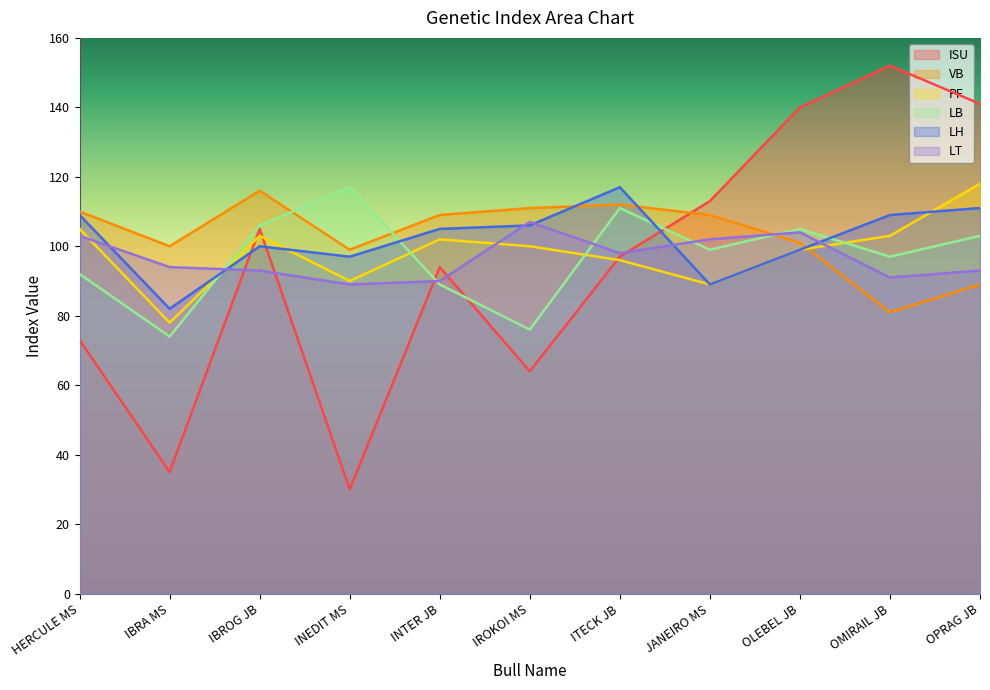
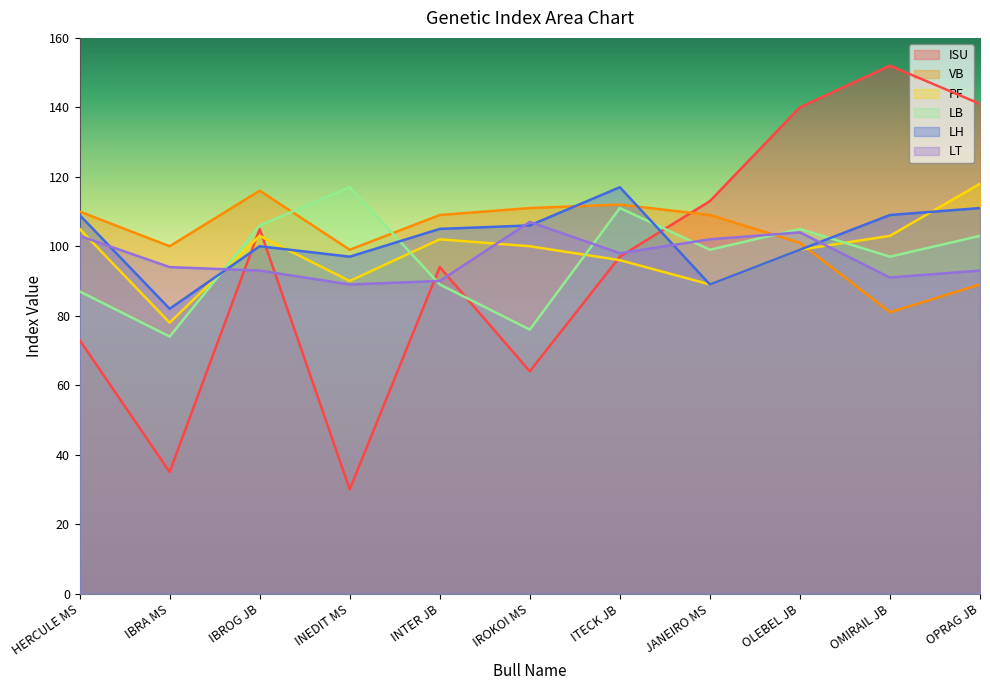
LB, HERCULE MS: 92 -> 87
